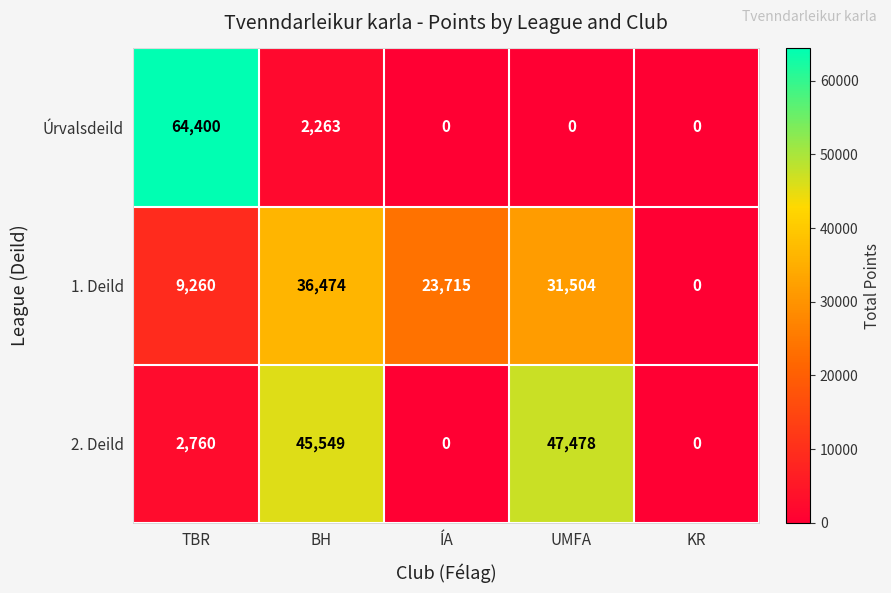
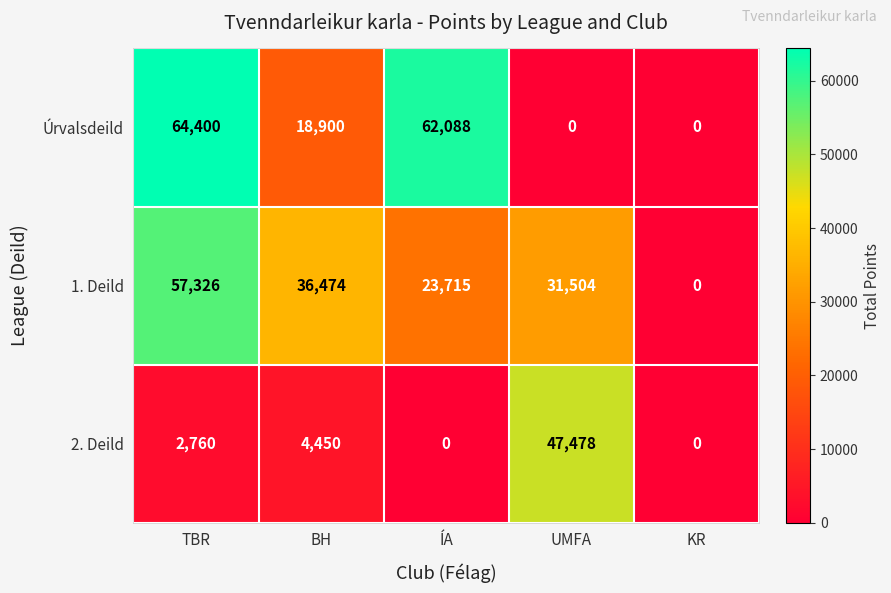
Úrvalsdeild, BH: 2,263 -> 18,900
Úrvalsdeild, ÍA: 0 -> 62,088
1. Deild, TBR: 9,260 -> 57,326
2. Deild, BH: 45,549 -> 4,450
